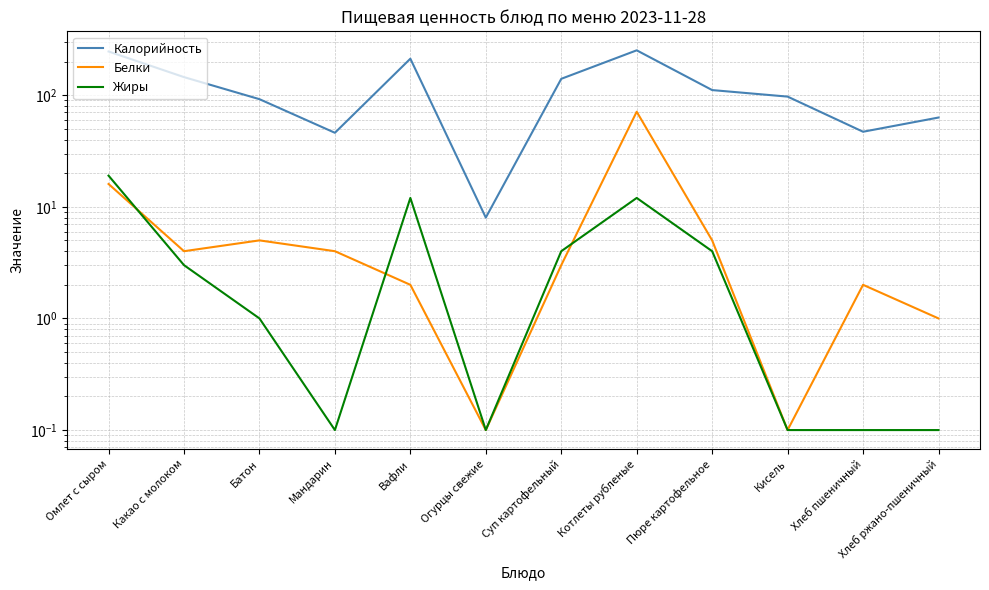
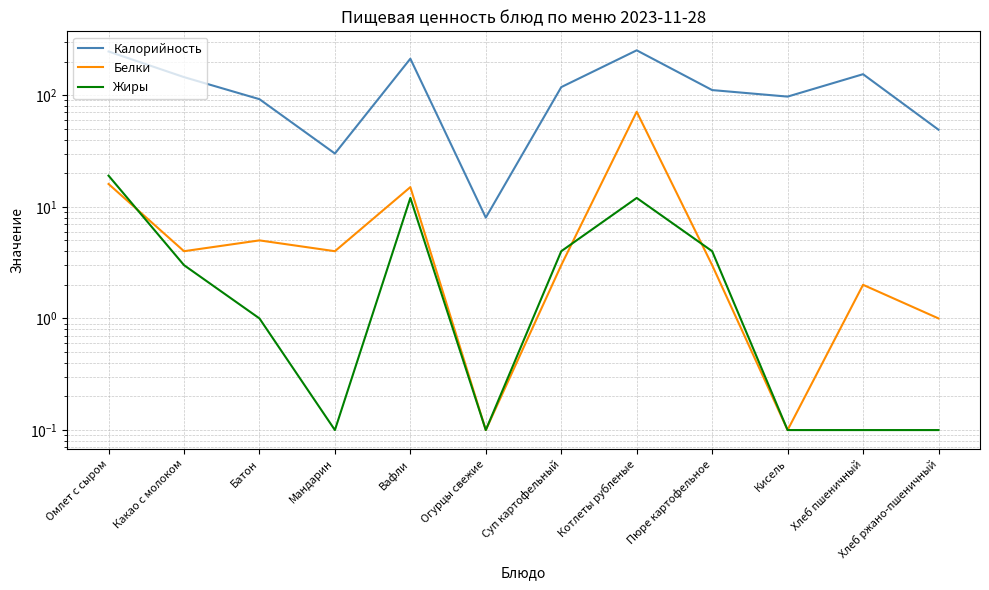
Калорийность, Мандарин: 46 -> 30
Белки, Вафли: 2 -> 15
Калорийность, Суп картофельный: 140 -> 120
Белки, Пюре картофельное: 5 -> 3
Калорийность, Хлеб пшеничный: 47 -> 150
Калорийность, Хлеб ржано-пшеничный: 60 -> 50
